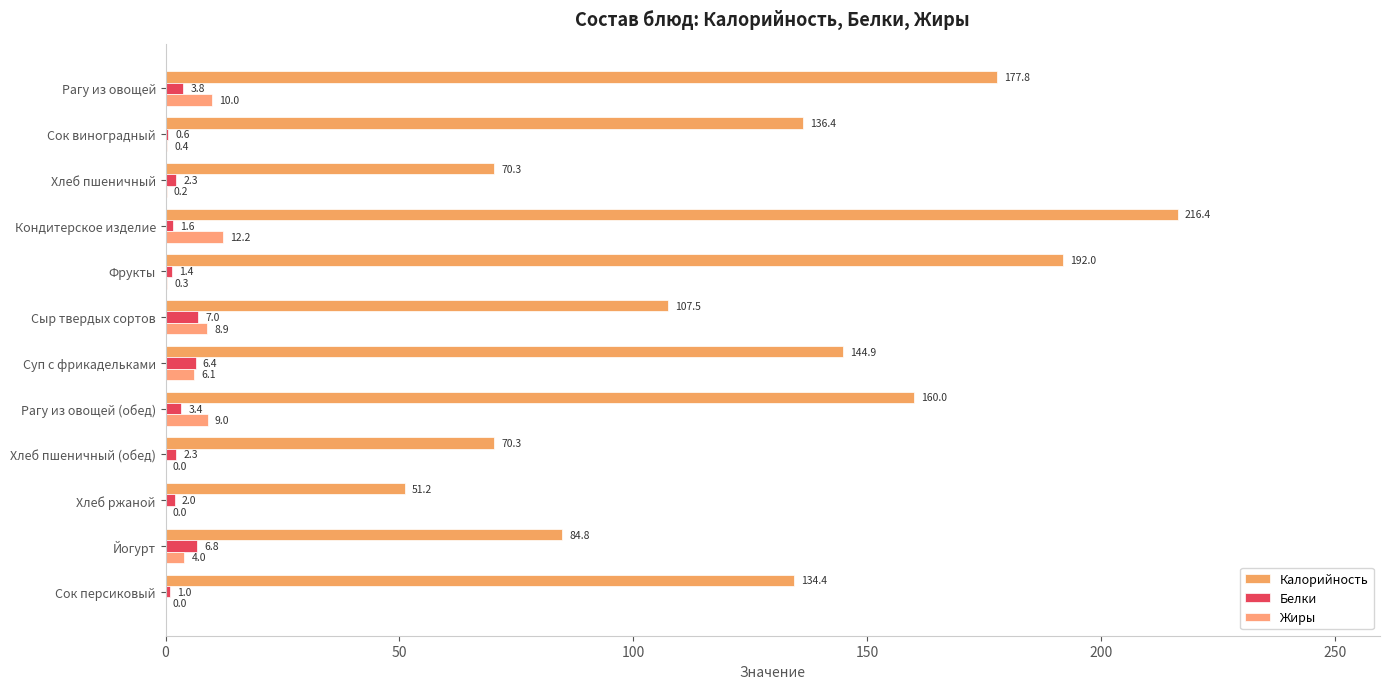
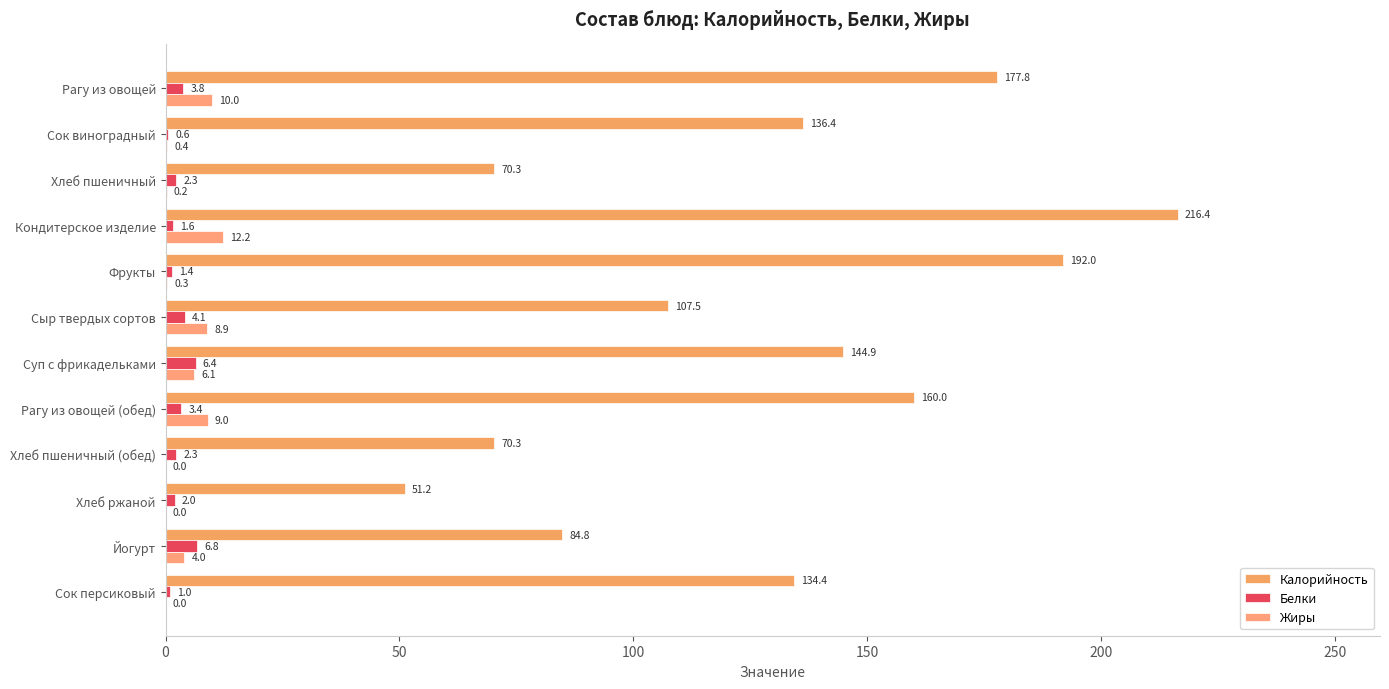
Белки, Сыр твердых сортов: 7.0 -> 4.1
